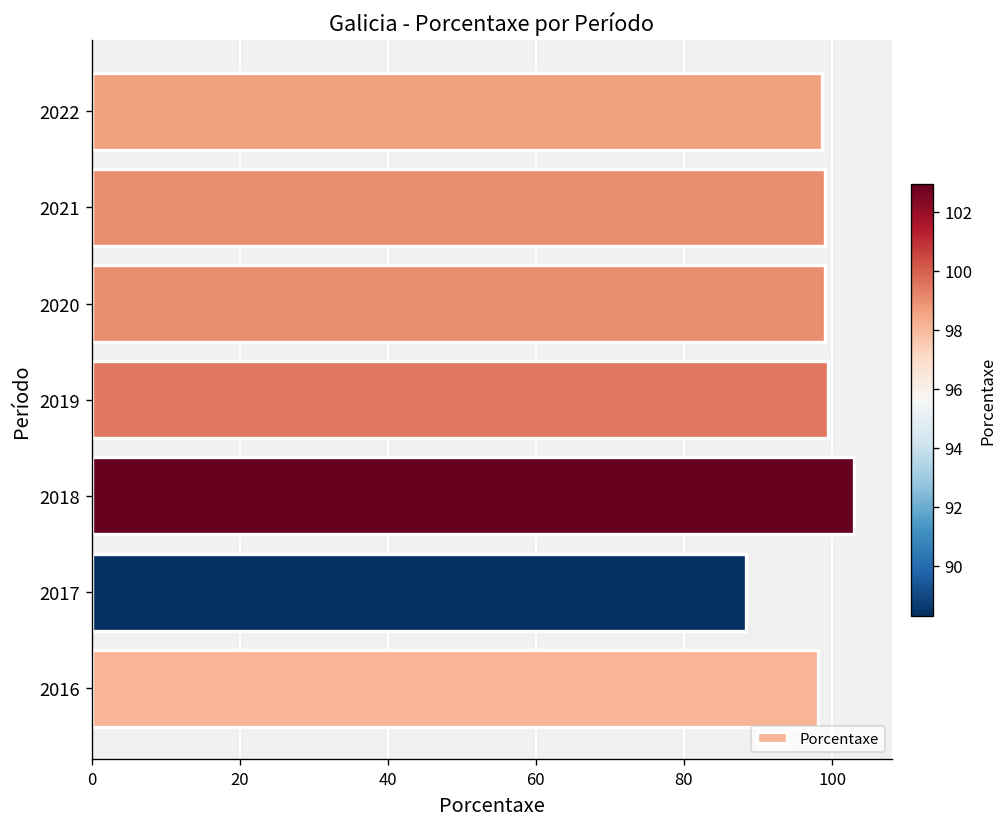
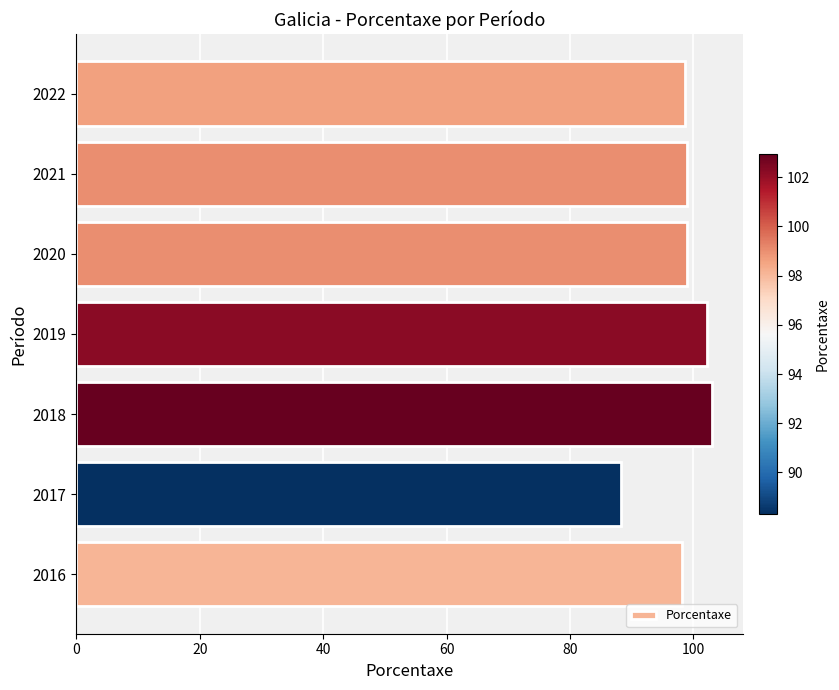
2019: 99 -> 102
